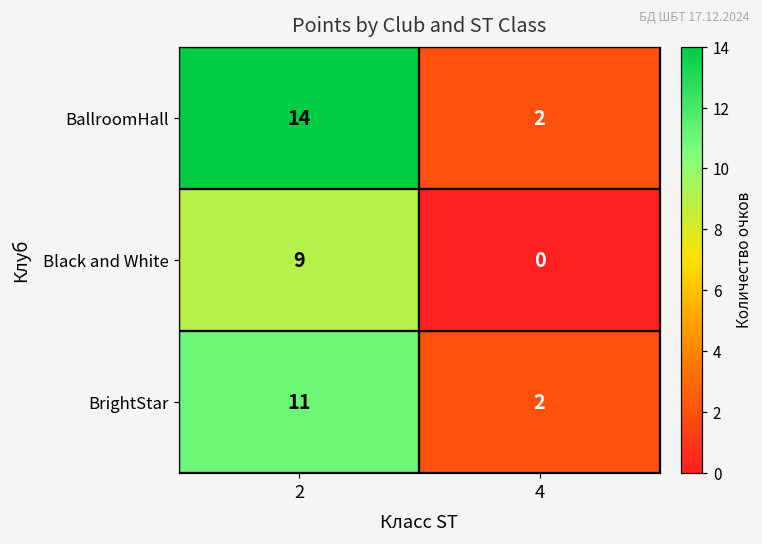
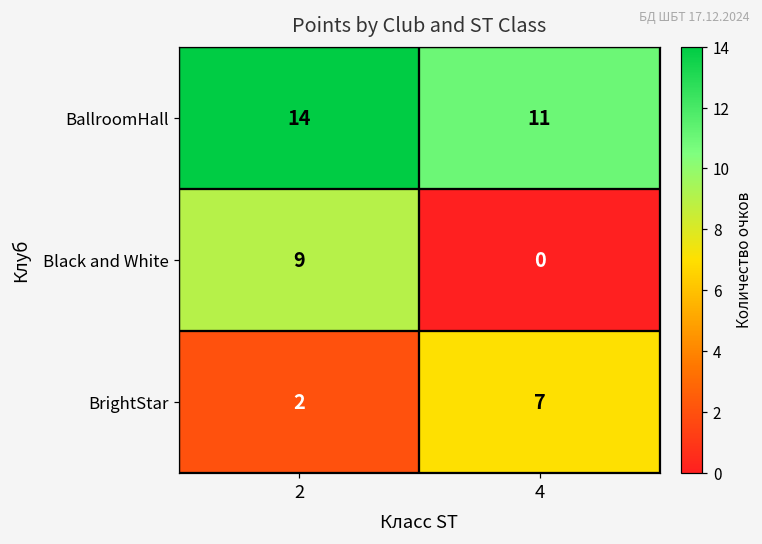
BallroomHall, 4: 2 -> 11
BrightStar, 2: 11 -> 2
BrightStar, 4: 2 -> 7
